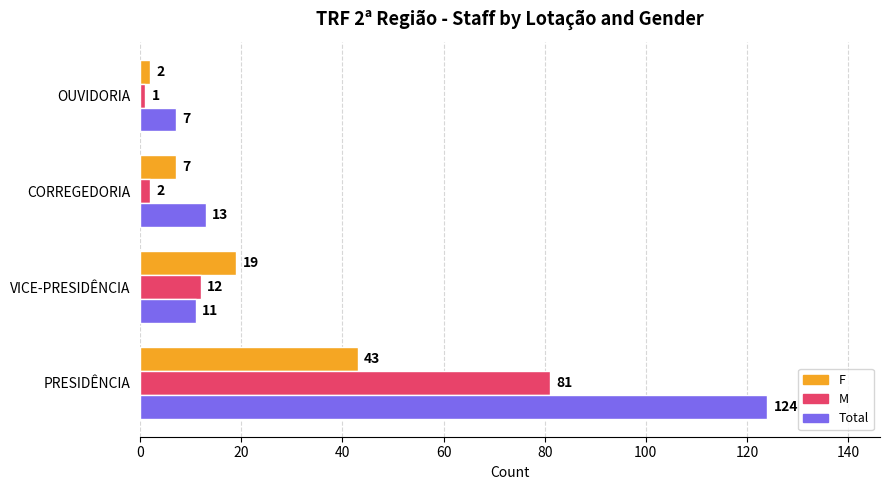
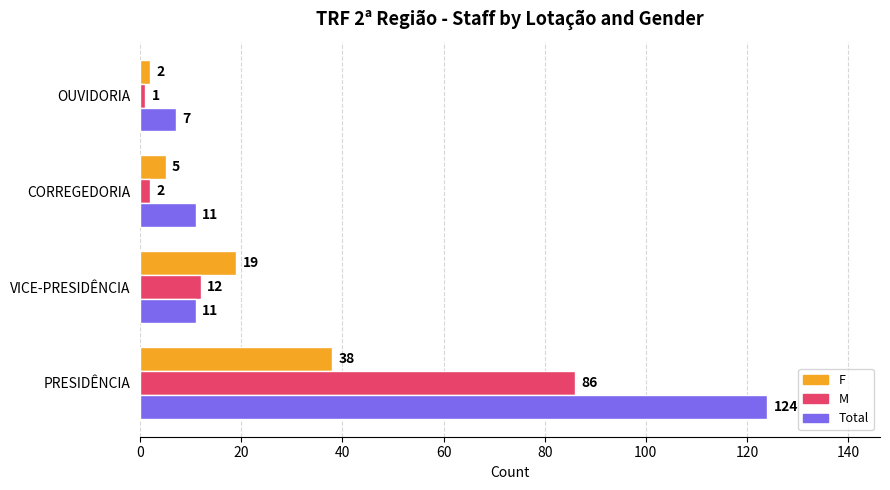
F, CORREGEDORIA: 7 -> 5
Total, CORREGEDORIA: 13 -> 11
F, PRESIDÊNCIA: 43 -> 38
M, PRESIDÊNCIA: 81 -> 86
